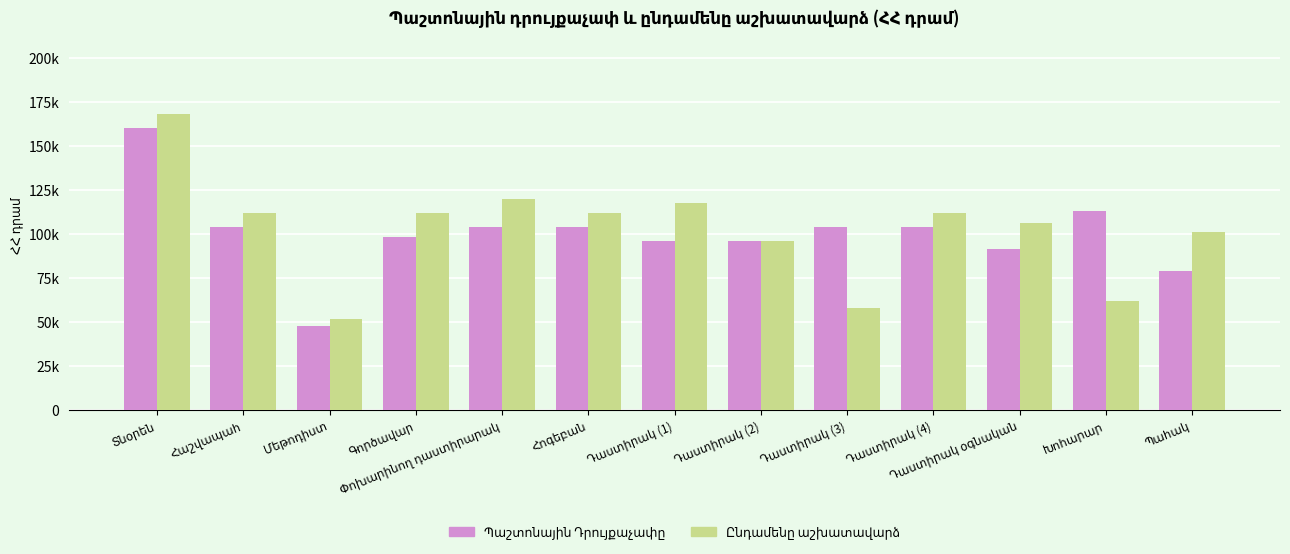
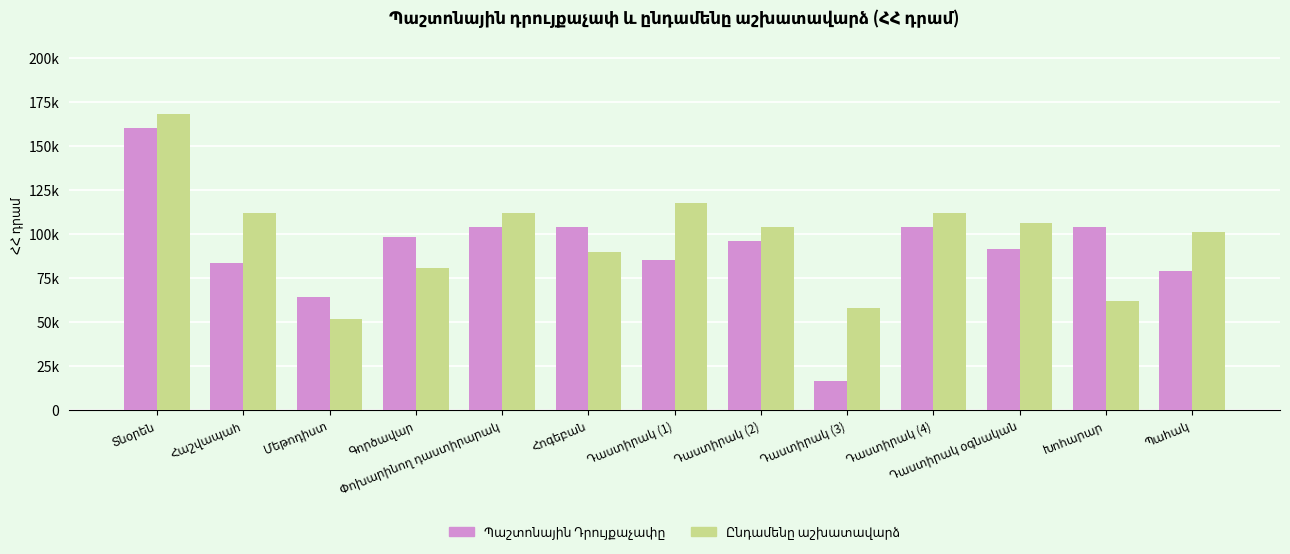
Պաշտոնային Դրույքաչափը, Հաշվապահ: 104000 -> 84000
Պաշտոնային Դրույքաչափը, Մեթոդիստ: 48000 -> 64000
Ընդամենը աշխատավարձ, Գործավար: 112000 -> 81000
Ընդամենը աշխատավարձ, Փոխարինող դաստիրարակ: 120000 -> 112000
Ընդամենը աշխատավարձ, Հոգեբան: 112000 -> 90000
Պաշտոնային Դրույքաչափը, Դաստիրակ (1): 96000 -> 85000
Ընդամենը աշխատավարձ, Դաստիրակ (2): 96000 -> 104000
Պաշտոնային Դրույքաչափը, Դաստիրակ (3): 104000 -> 16000
Պաշտոնային Դրույքաչափը, Խոհարար: 113000 -> 104000
